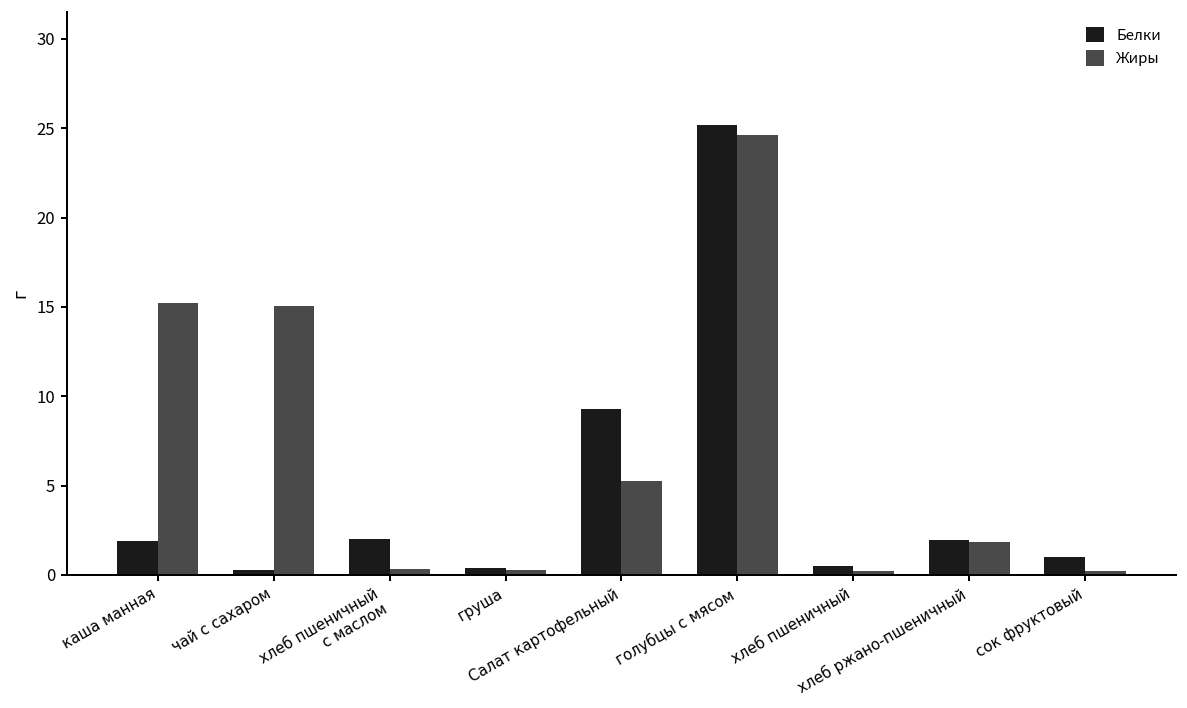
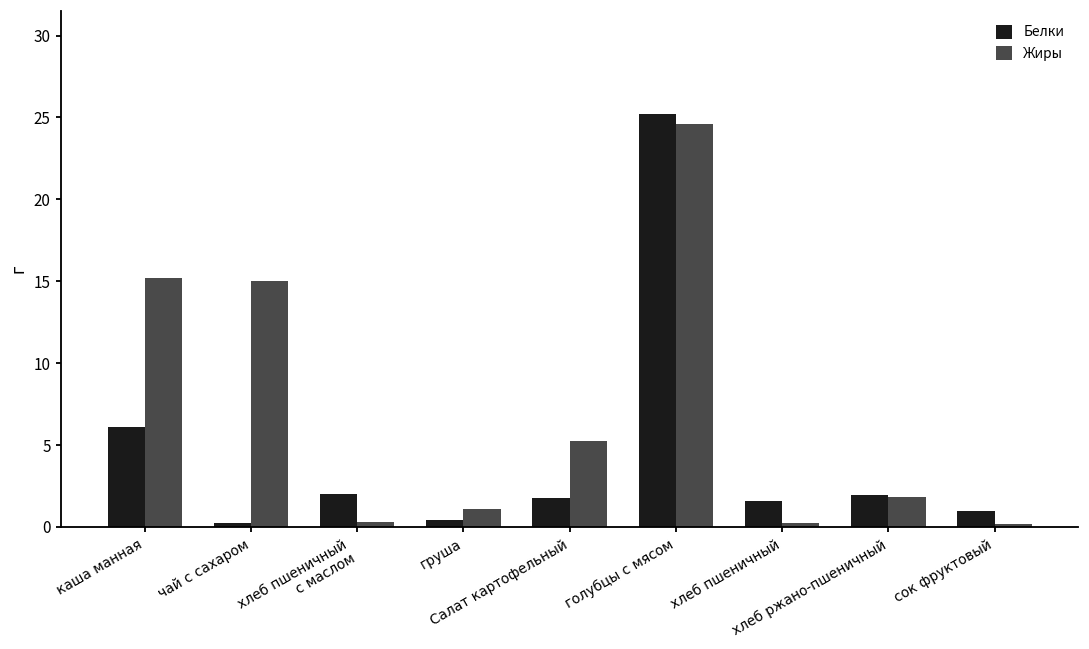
Белки, каша манная: 1.9 -> 6.1
Жиры, груша: 0.3 -> 1.1
Белки, Салат картофельный: 9.3 -> 1.7
Белки, хлеб пшеничный: 0.5 -> 1.6
